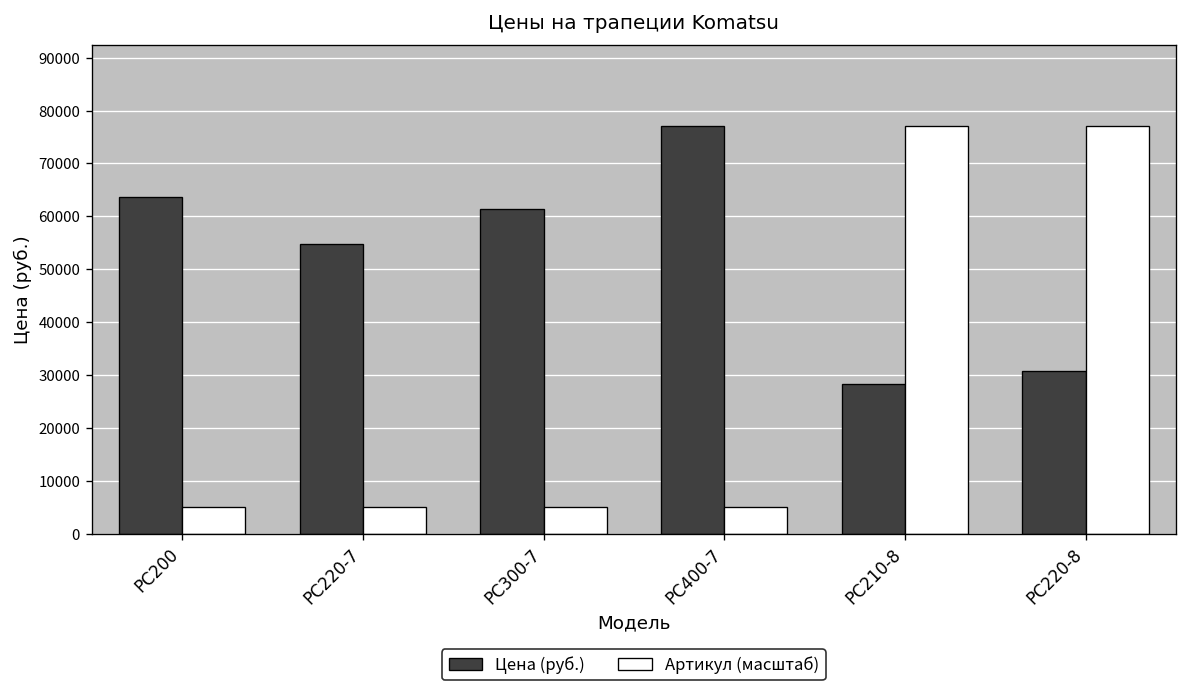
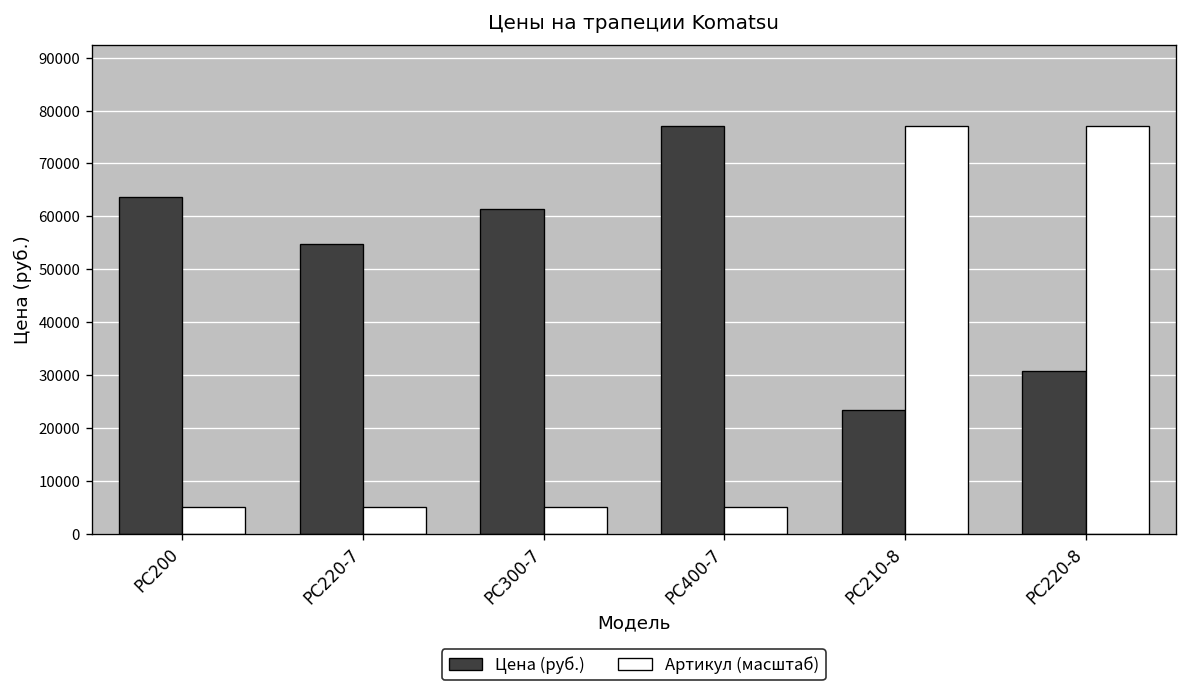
Цена (руб.), PC210-8: 28000 -> 23000
